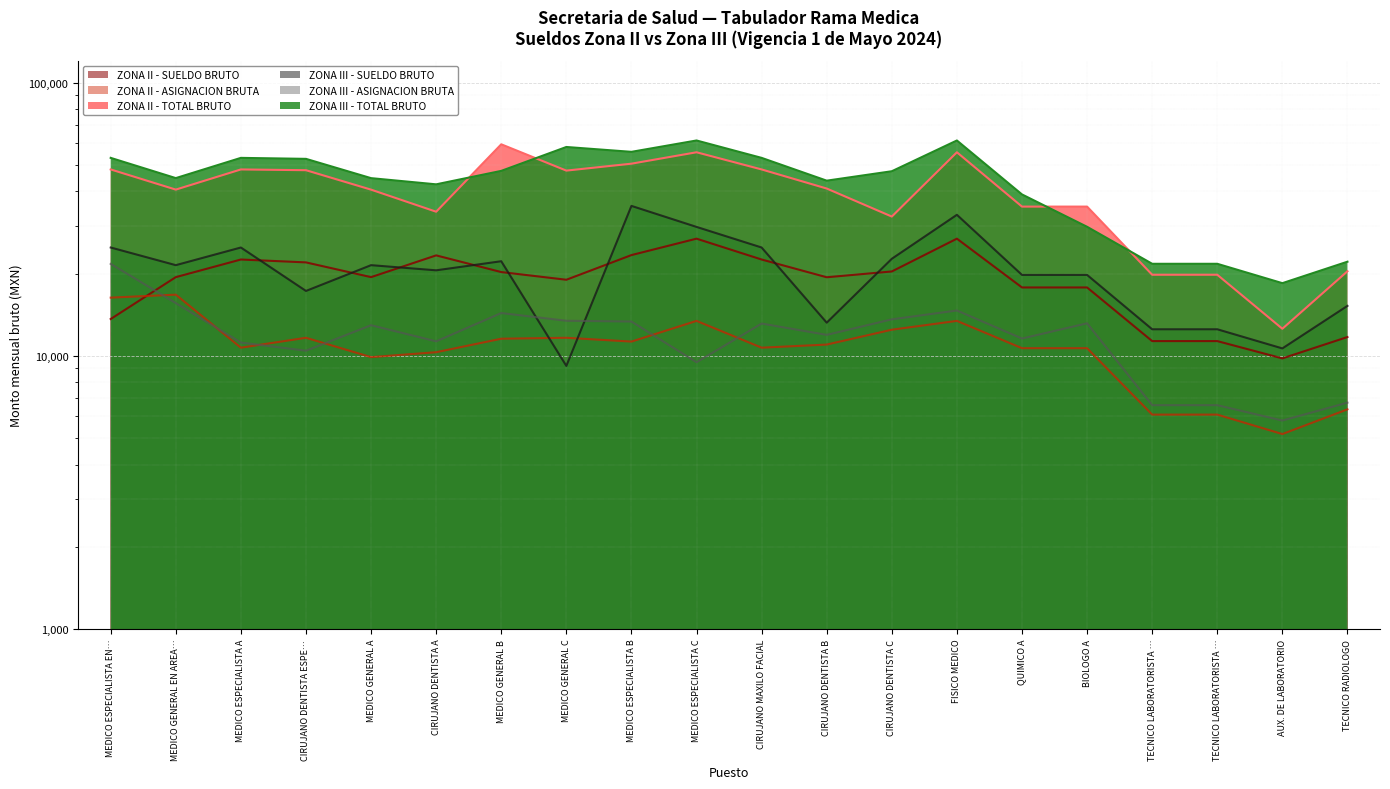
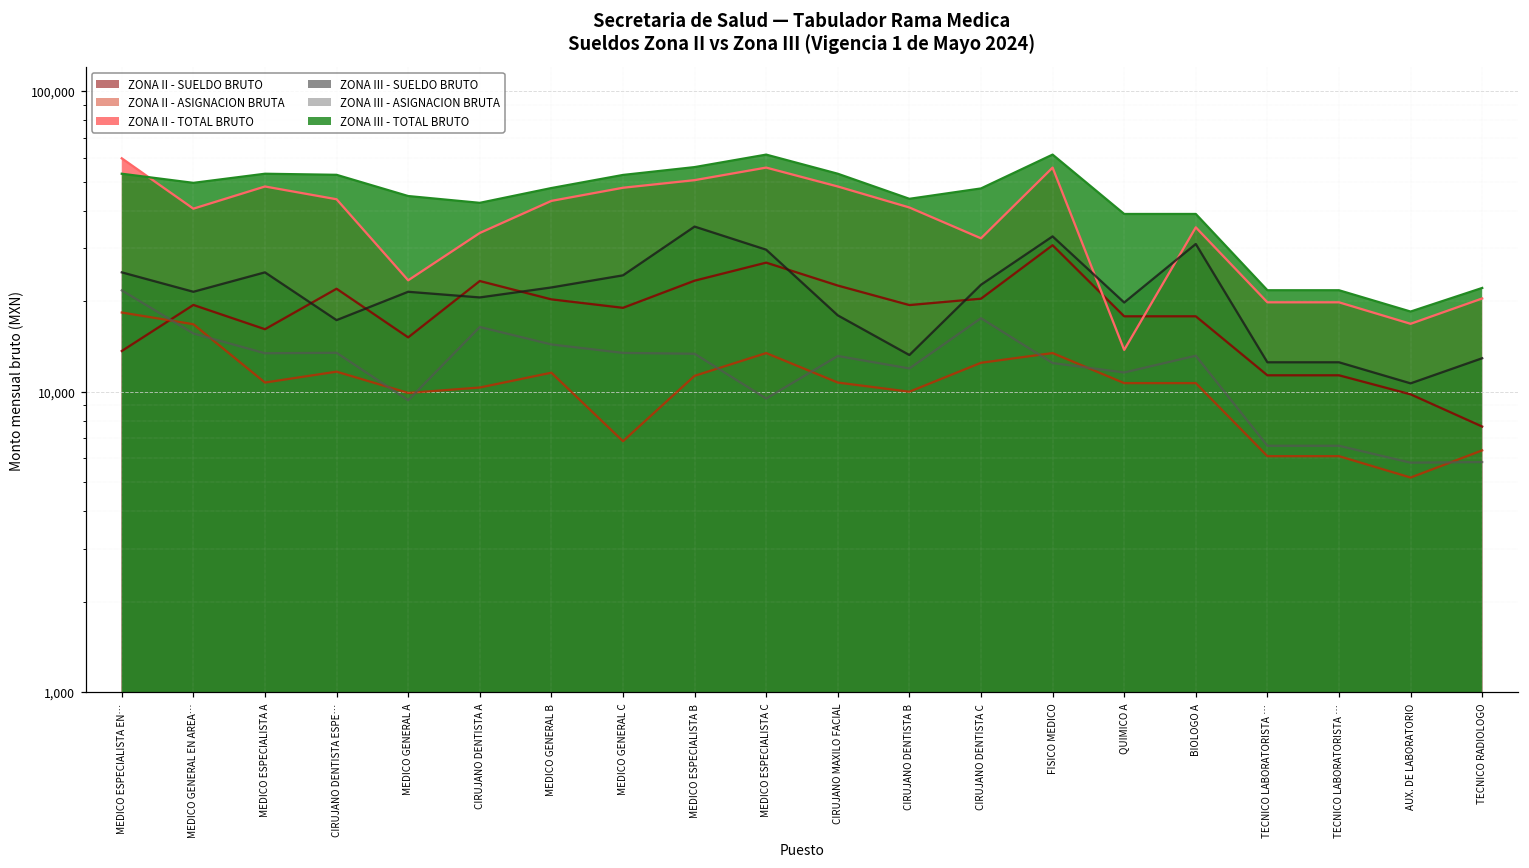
ZONA II - ASIGNACION BRUTA, MEDICO ESPECIALISTA EN…: 16,000 -> 18,000
ZONA II - TOTAL BRUTO, MEDICO ESPECIALISTA EN…: 48,000 -> 60,000
ZONA III - TOTAL BRUTO, MEDICO GENERAL EN AREA…: 45,000 -> 49,000
ZONA II - SUELDO BRUTO, MEDICO ESPECIALISTA A: 23,000 -> 16,000
ZONA III - ASIGNACION BRUTA, MEDICO ESPECIALISTA A: 11,200 -> 13,000
ZONA II - TOTAL BRUTO, CIRUJANO DENTISTA ESPE…: 48,000 -> 44,000
ZONA III - ASIGNACION BRUTA, CIRUJANO DENTISTA ESPE…: 10,400 -> 13,000
ZONA II - SUELDO BRUTO, MEDICO GENERAL A: 19,000 -> 15,000
ZONA II - TOTAL BRUTO, MEDICO GENERAL A: 41,000 -> 23,000
ZONA III - ASIGNACION BRUTA, MEDICO GENERAL A: 13,000 -> 9,300
ZONA III - ASIGNACION BRUTA, CIRUJANO DENTISTA A: 11,300 -> 16,000
ZONA II - TOTAL BRUTO, MEDICO GENERAL B: 59,000 -> 43,000
ZONA II - ASIGNACION BRUTA, MEDICO GENERAL C: 11,600 -> 6,800
ZONA III - SUELDO BRUTO, MEDICO GENERAL C: 9,200 -> 24,000
ZONA III - TOTAL BRUTO, MEDICO GENERAL C: 58,000 -> 53,000
ZONA III - SUELDO BRUTO, CIRUJANO MAXILO FACIAL: 25,000 -> 18,000
ZONA II - ASIGNACION BRUTA, CIRUJANO DENTISTA B: 11,000 -> 10,000
ZONA III - ASIGNACION BRUTA, CIRUJANO DENTISTA C: 14,000 -> 18,000
ZONA II - SUELDO BRUTO, FISICO MEDICO: 27,000 -> 31,000
ZONA III - ASIGNACION BRUTA, FISICO MEDICO: 15,000 -> 12,000
ZONA II - TOTAL BRUTO, QUIMICO A: 35,000 -> 14,000
ZONA III - SUELDO BRUTO, BIOLOGO A: 20,000 -> 31,000
ZONA III - TOTAL BRUTO, BIOLOGO A: 30,000 -> 39,000
ZONA II - TOTAL BRUTO, AUX. DE LABORATORIO: 13,000 -> 17,000
ZONA II - SUELDO BRUTO, TECNICO RADIOLOGO: 11,700 -> 7,600
ZONA III - SUELDO BRUTO, TECNICO RADIOLOGO: 15,000 -> 13,000
ZONA III - ASIGNACION BRUTA, TECNICO RADIOLOGO: 6,700 -> 5,800
